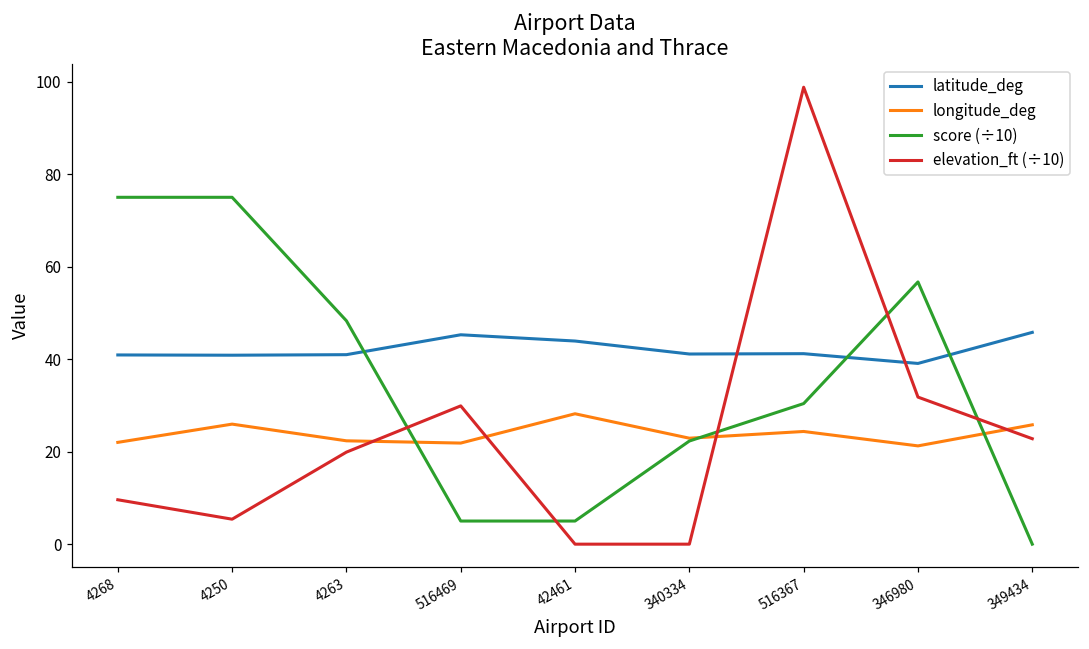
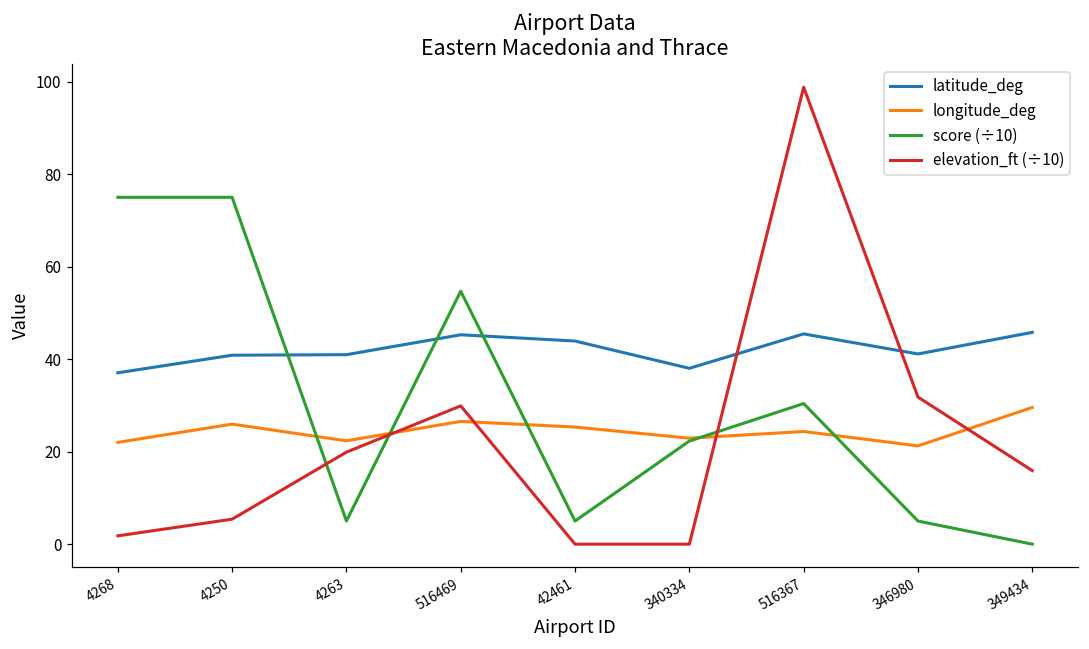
latitude_deg, 4268: 41 -> 37
elevation_ft (÷10), 4268: 10 -> 2
score (÷10), 4263: 48 -> 5
longitude_deg, 516469: 22 -> 27
score (÷10), 516469: 5 -> 55
longitude_deg, 42461: 28 -> 25
latitude_deg, 340334: 41 -> 38
latitude_deg, 516367: 41 -> 45
latitude_deg, 346980: 39 -> 41
score (÷10), 346980: 57 -> 5
longitude_deg, 349434: 26 -> 30
elevation_ft (÷10), 349434: 23 -> 16
